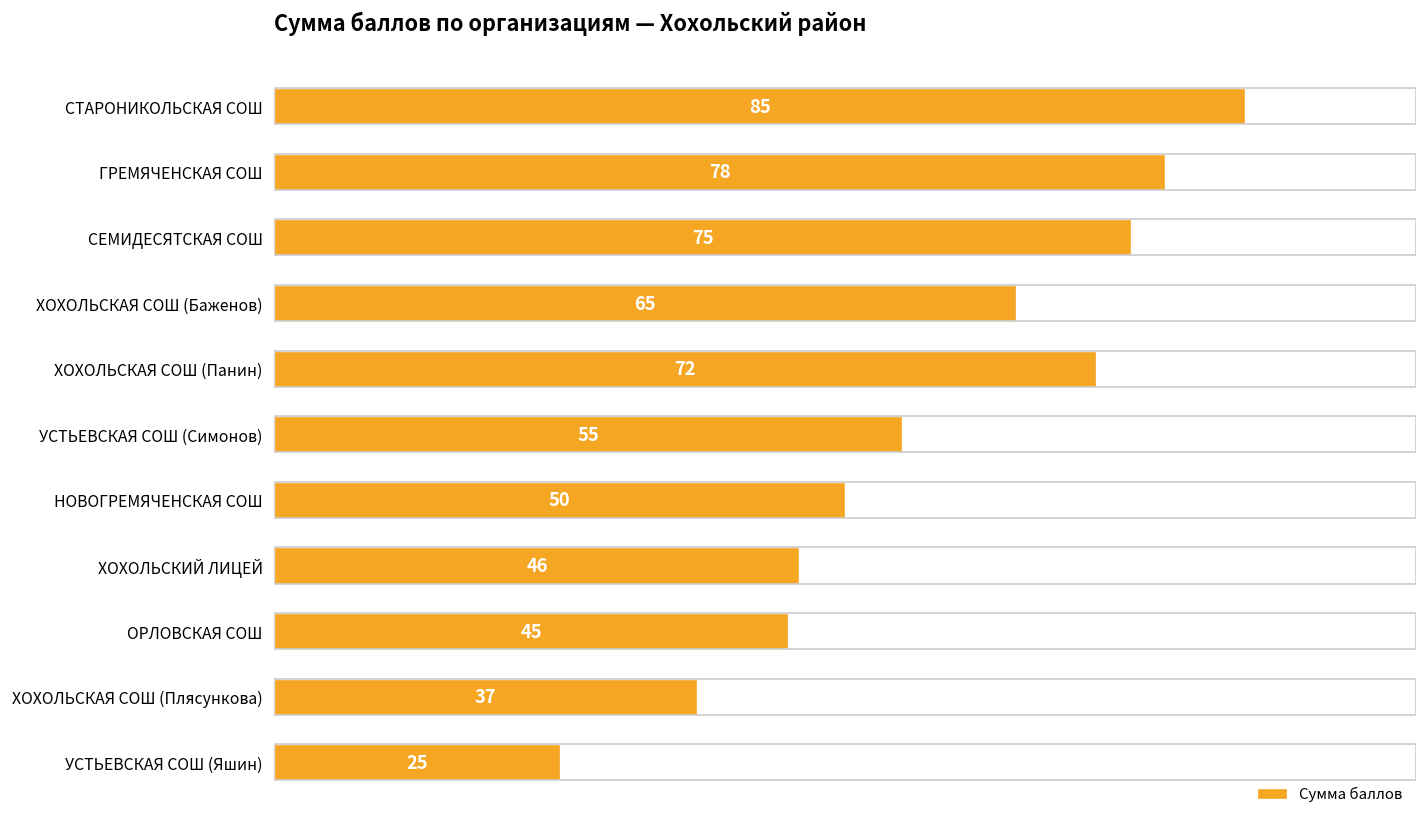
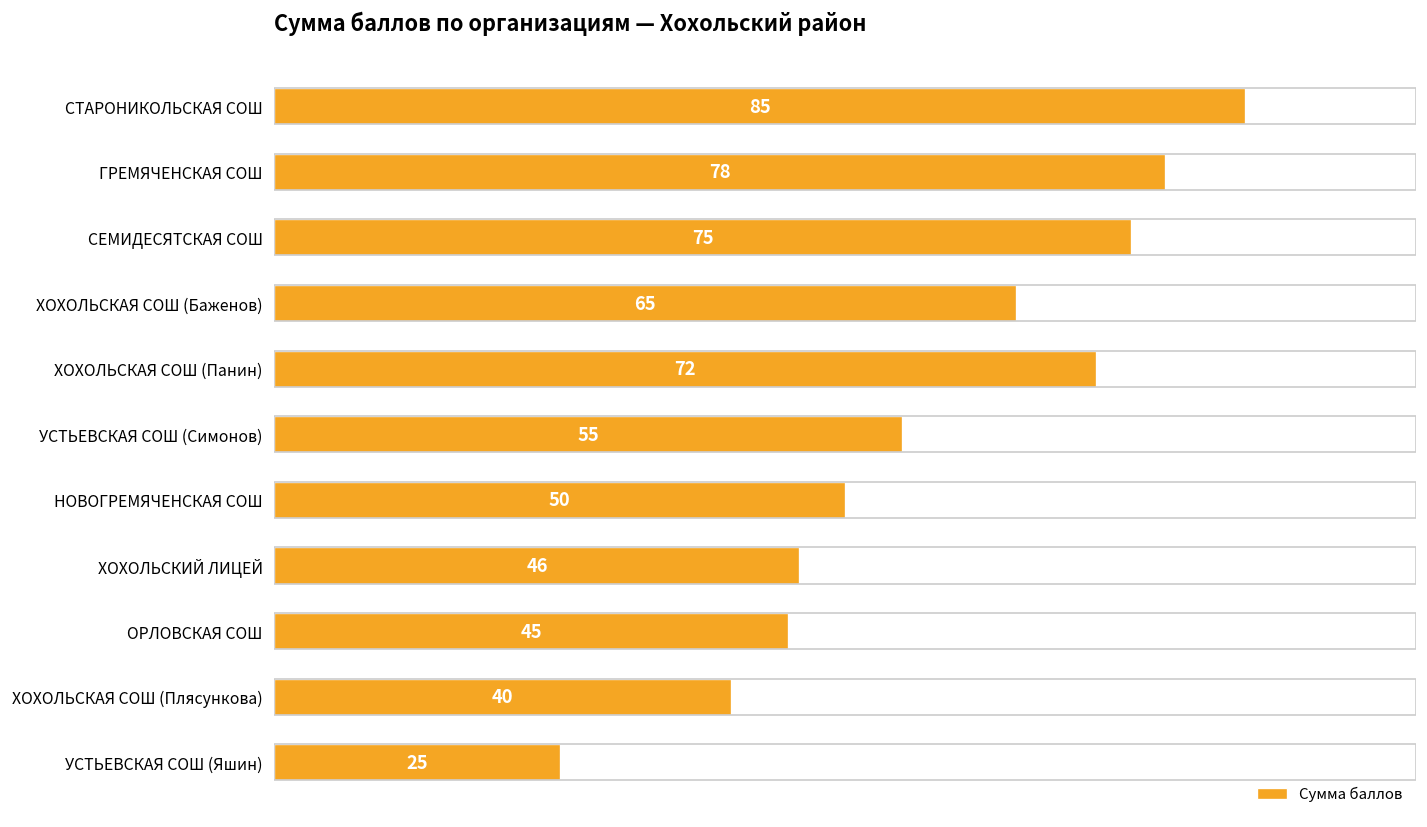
ХОХОЛЬСКАЯ СОШ (Плясункова): 37 -> 40
